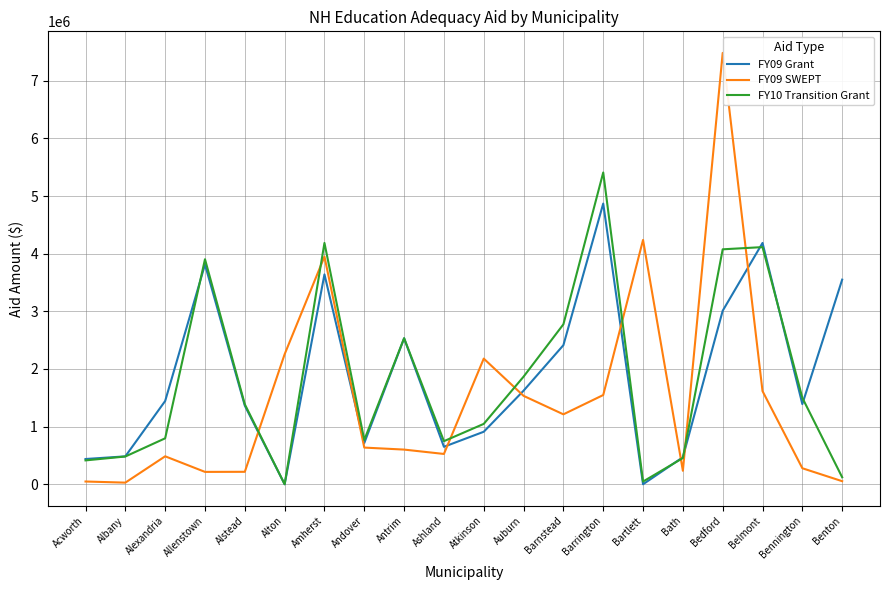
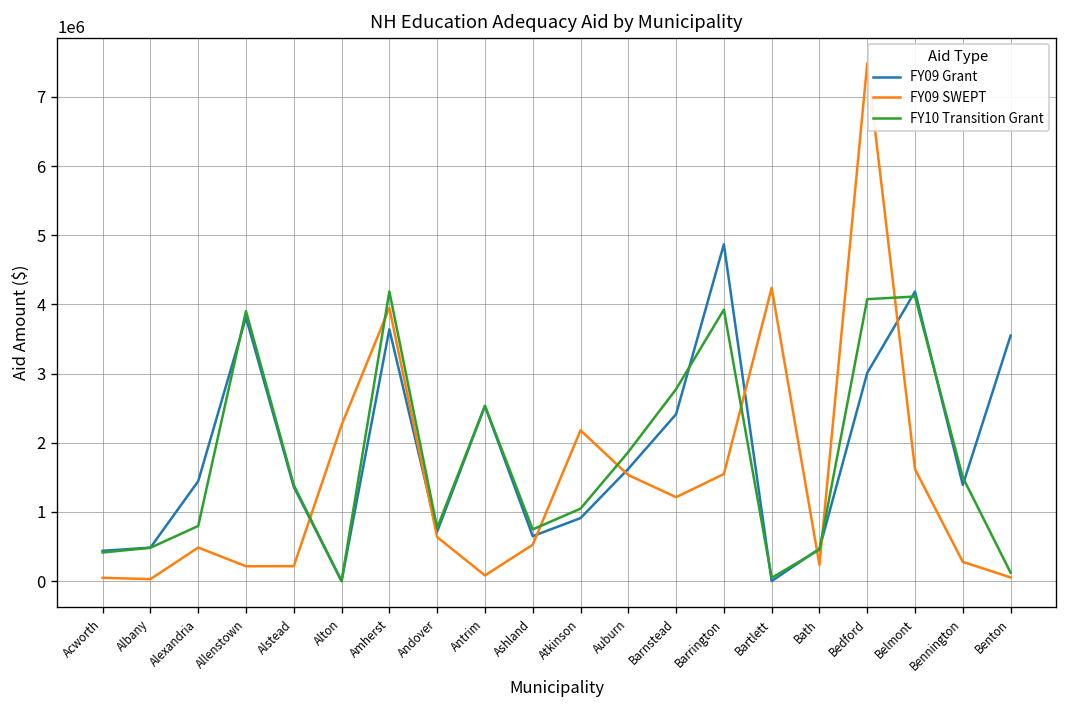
FY09 SWEPT, Antrim: 600000 -> 100000
FY10 Transition Grant, Barrington: 5400000 -> 3900000
